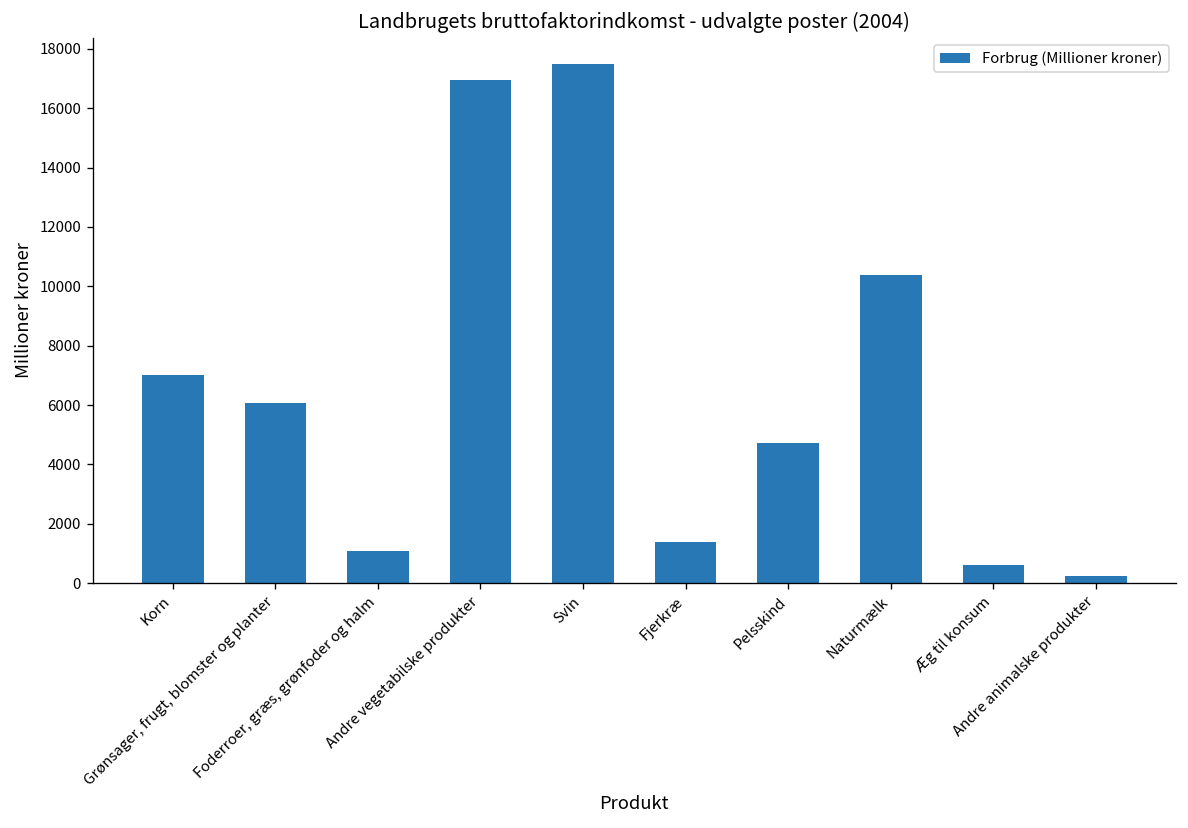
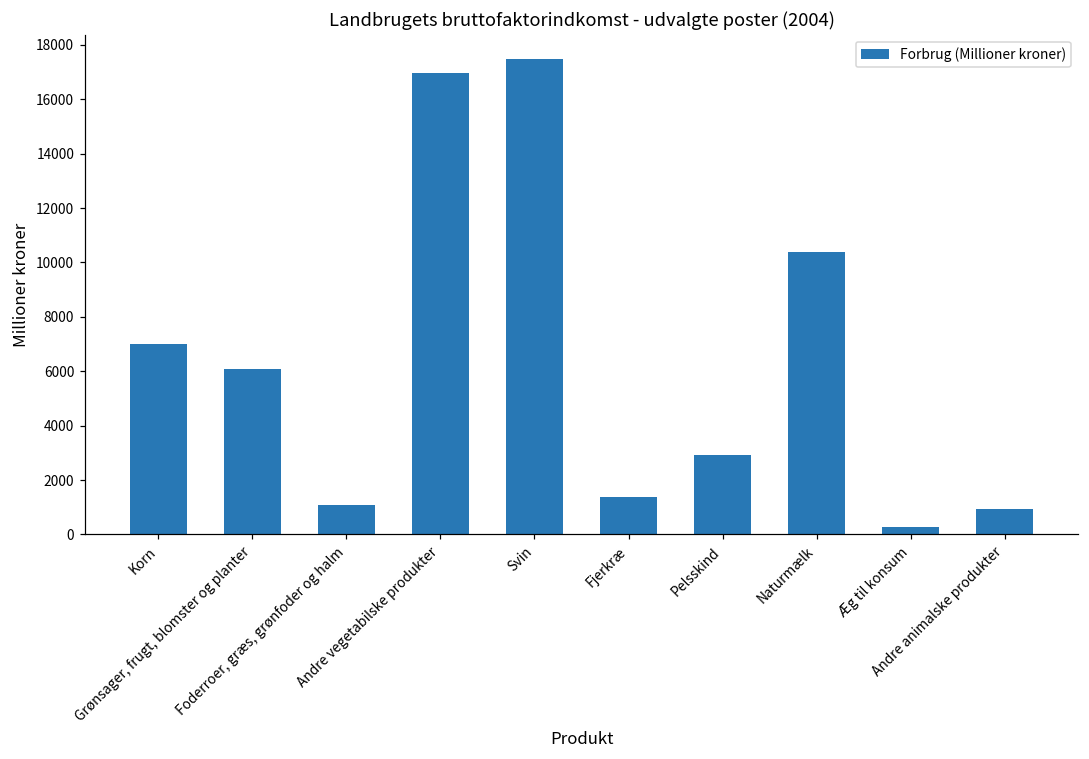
Pelsskind: 4700 -> 2900
Æg til konsum: 600 -> 300
Andre animalske produkter: 200 -> 900
